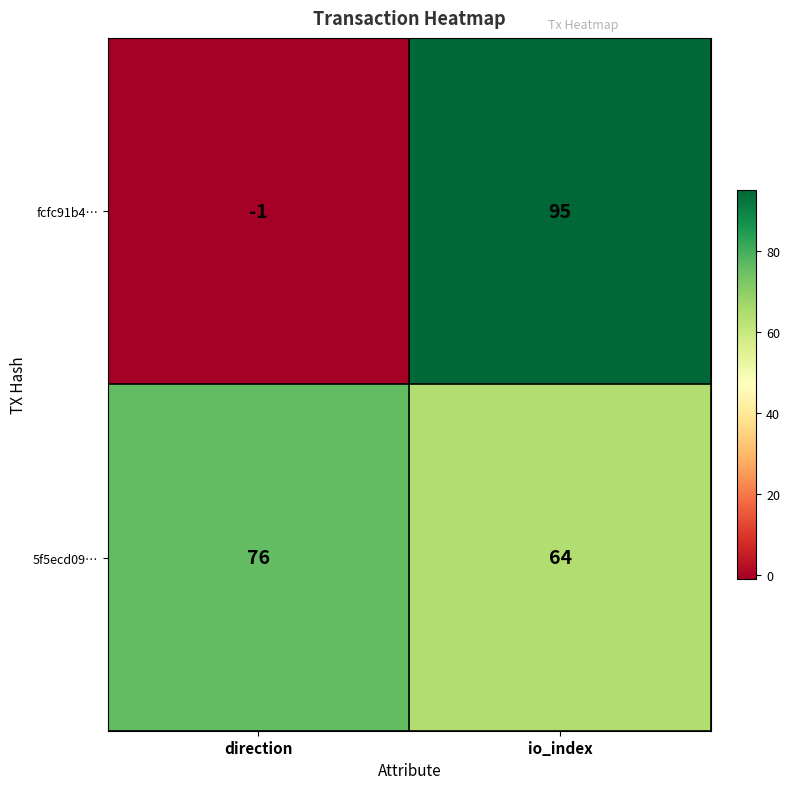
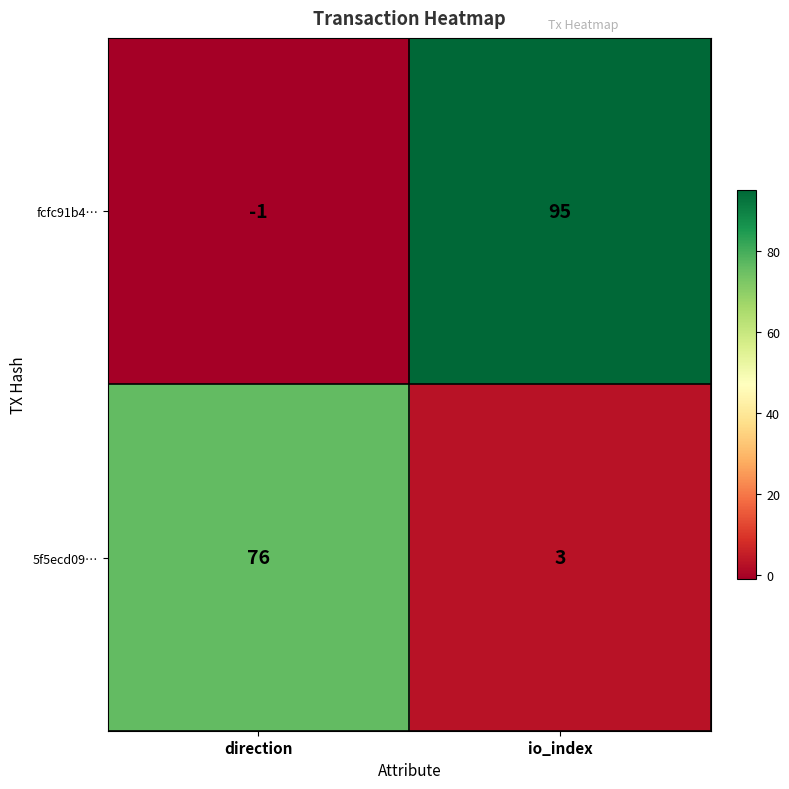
5f5ecd09…, io_index: 64 -> 3
